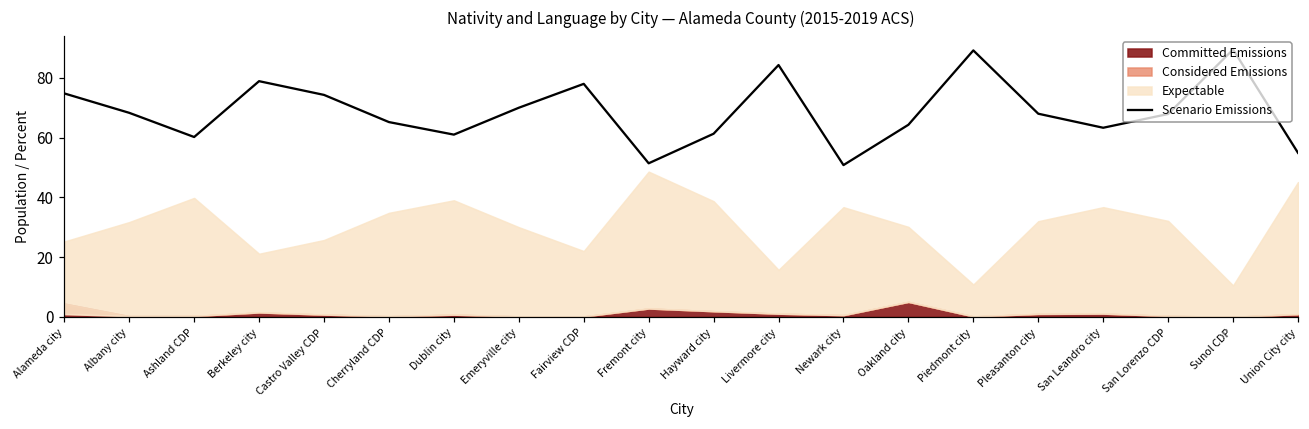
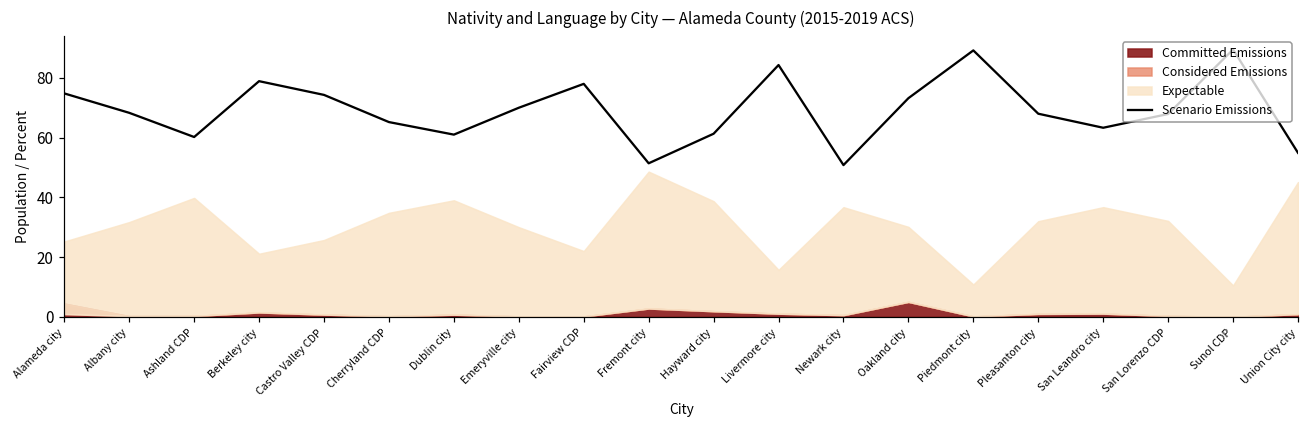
Scenario Emissions, Oakland city: 64 -> 73
